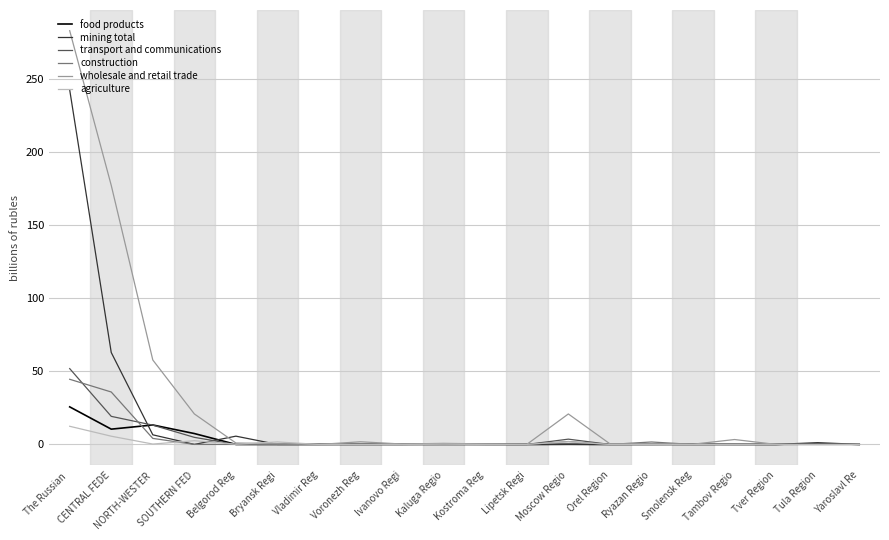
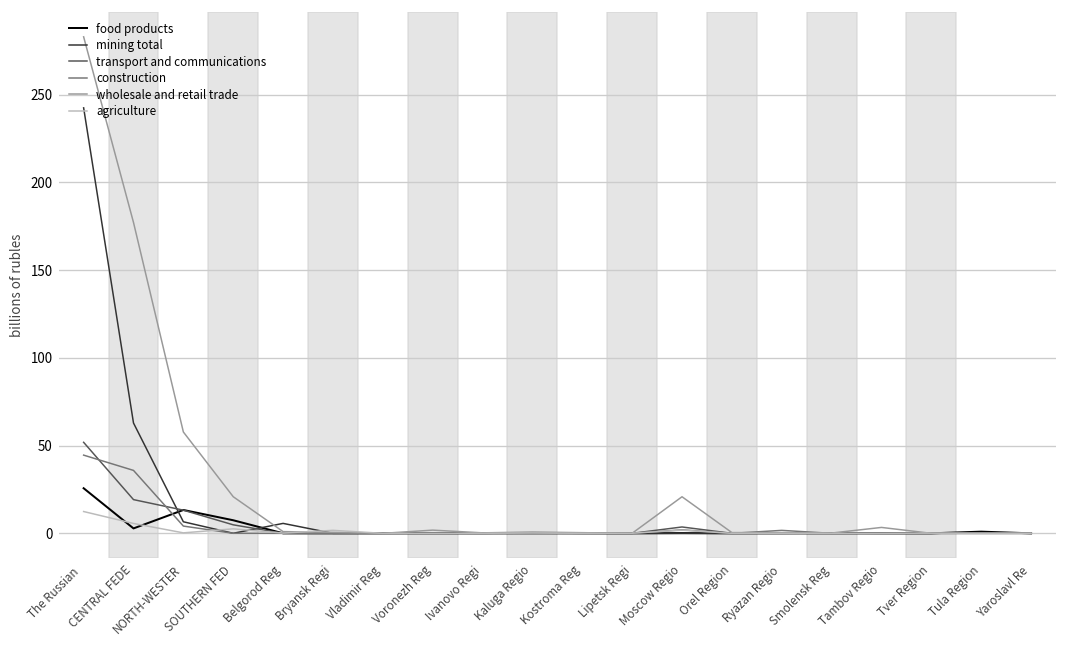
food products, CENTRAL FEDE: 10 -> 3
